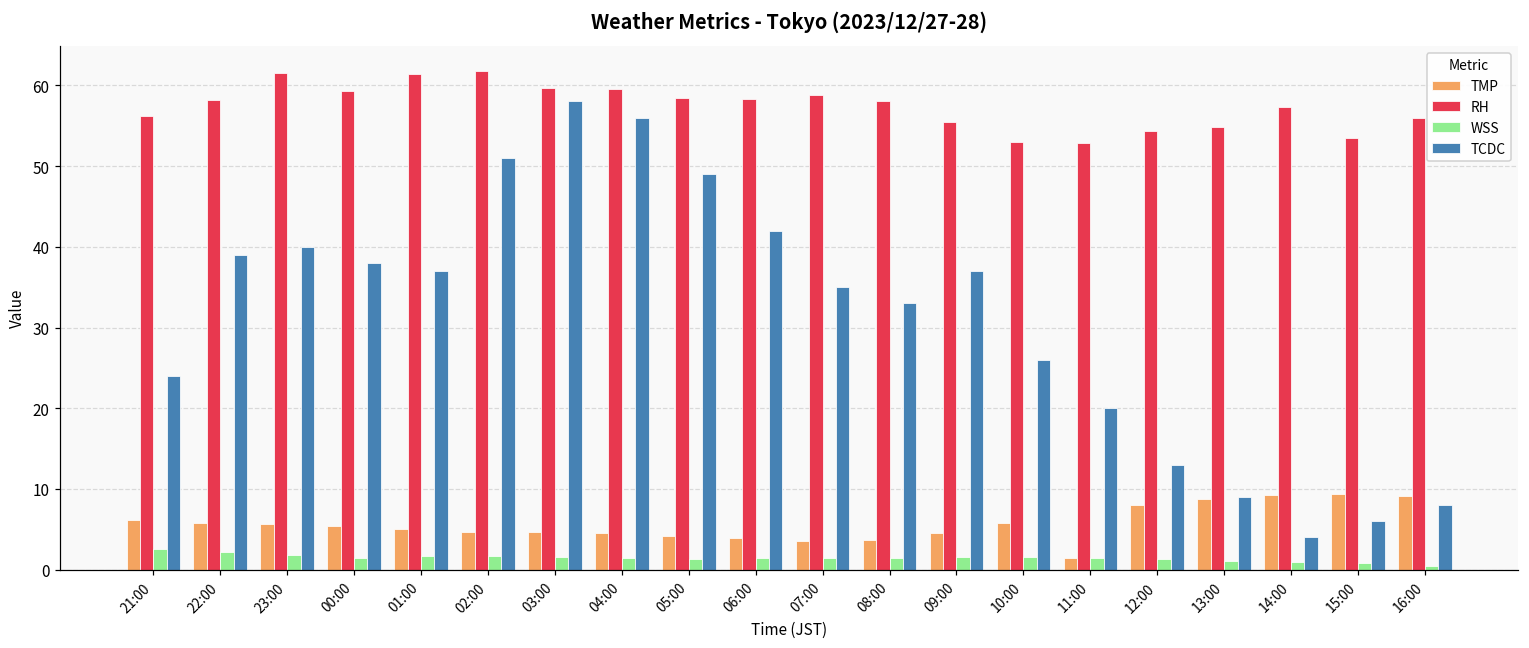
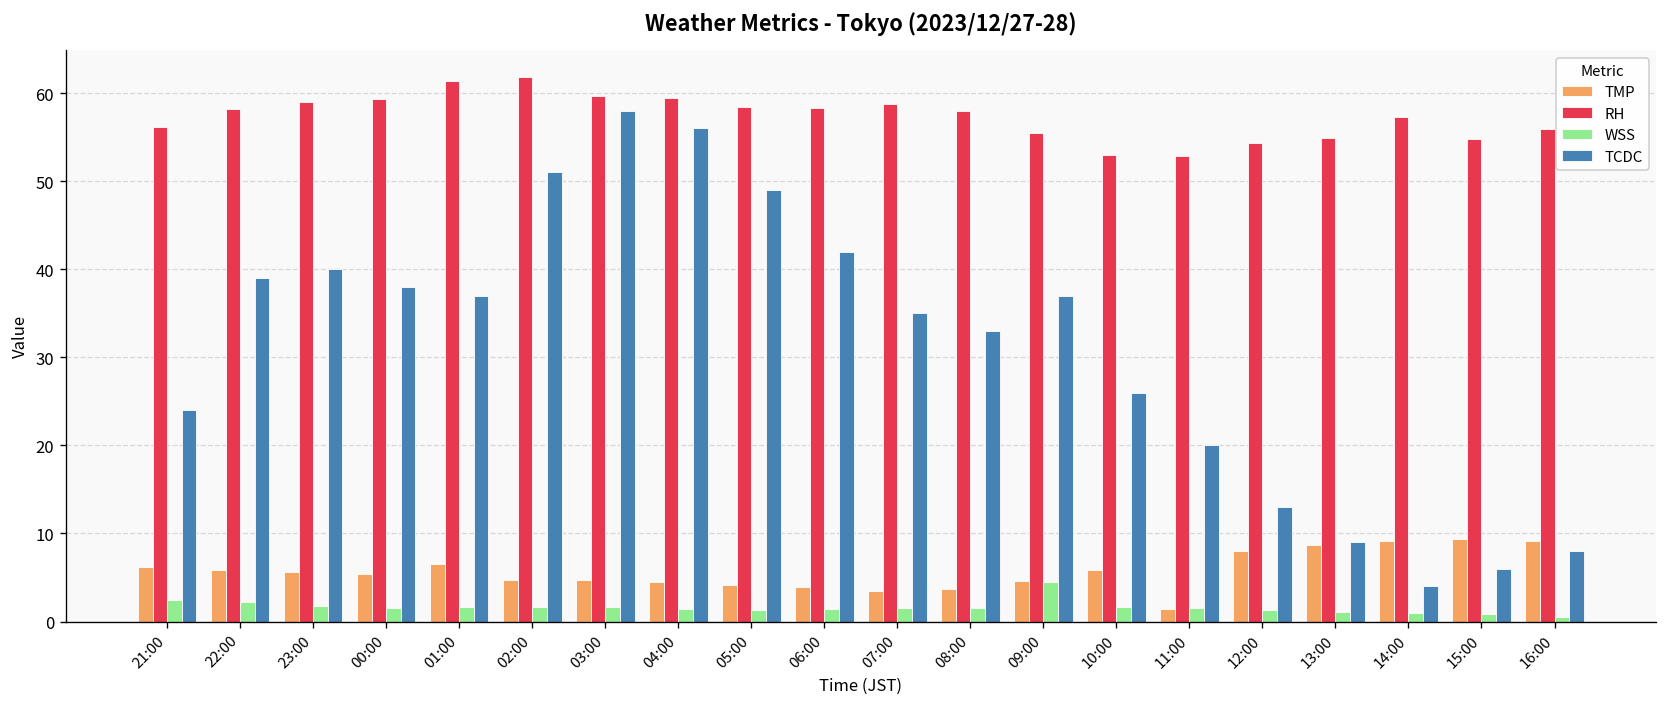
RH, 23:00: 62 -> 59
TMP, 01:00: 5 -> 7
WSS, 09:00: 2 -> 5
RH, 15:00: 54 -> 55
